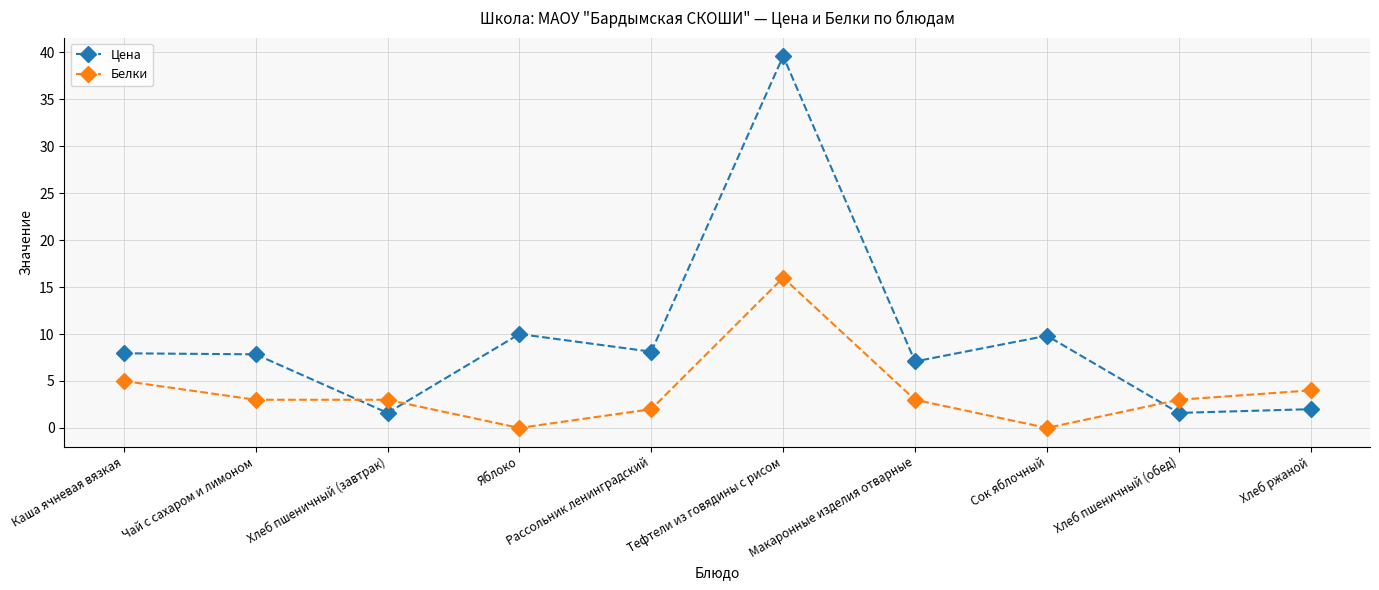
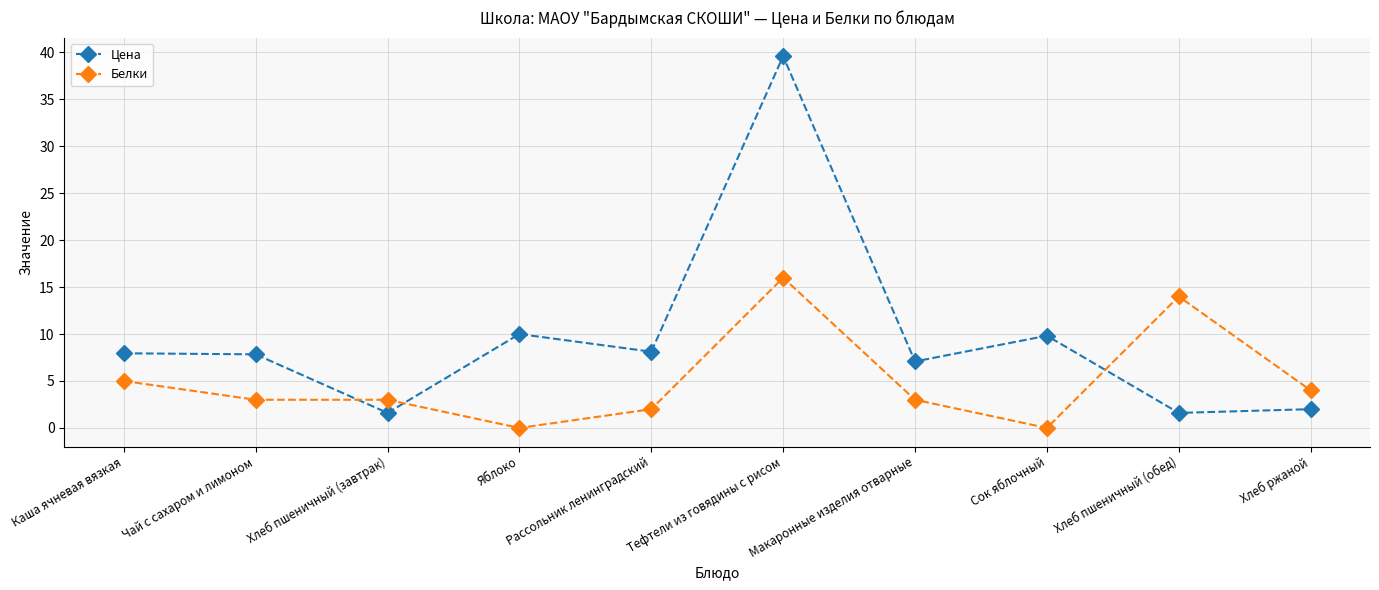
Белки, Хлеб пшеничный (обед): 3 -> 14
